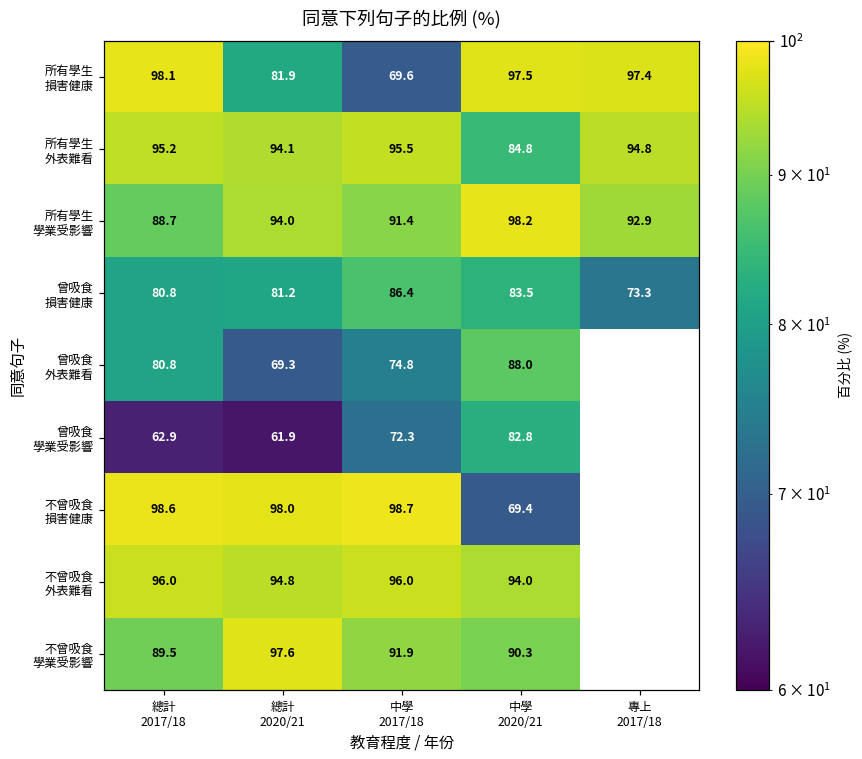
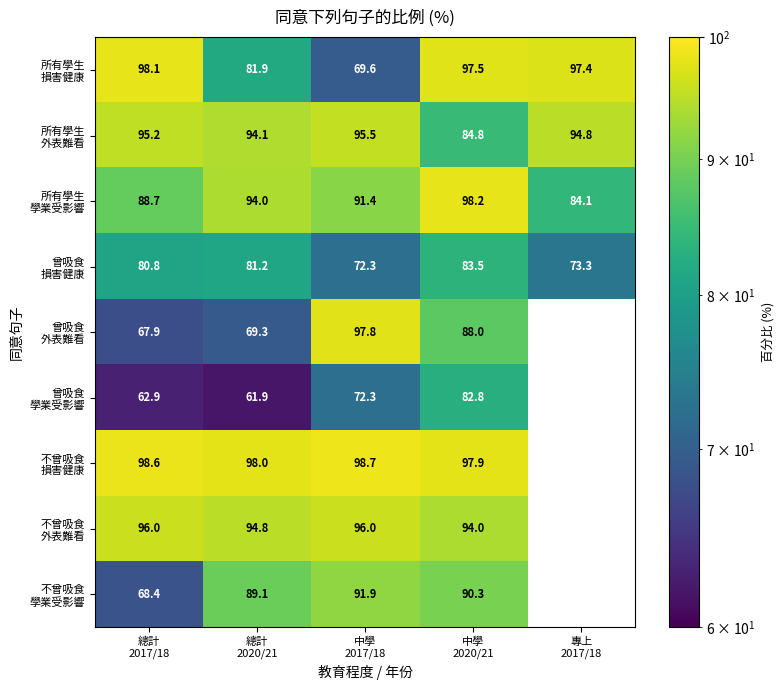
所有學生 學業受影響, 專上 2017/18: 92.9 -> 84.1
曾吸食 損害健康, 中學 2017/18: 86.4 -> 72.3
曾吸食 外表難看, 總計 2017/18: 80.8 -> 67.9
曾吸食 外表難看, 中學 2017/18: 74.8 -> 97.8
不曾吸食 損害健康, 中學 2020/21: 69.4 -> 97.9
不曾吸食 學業受影響, 總計 2017/18: 89.5 -> 68.4
不曾吸食 學業受影響, 總計 2020/21: 97.6 -> 89.1
